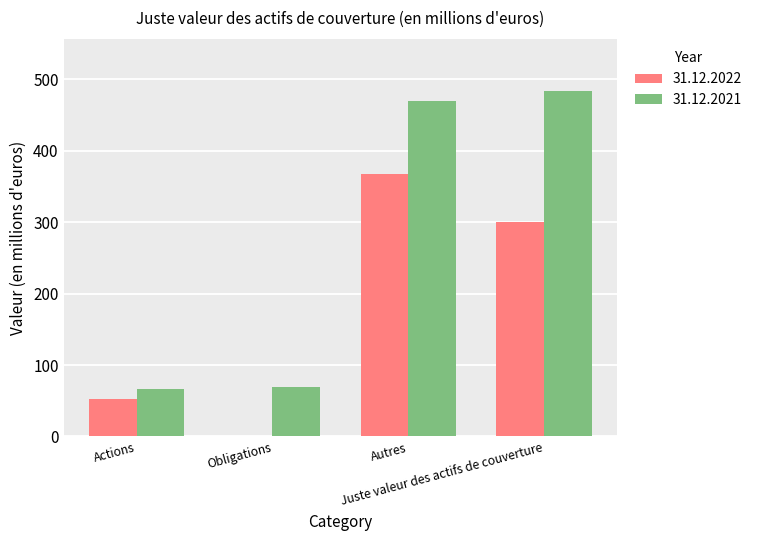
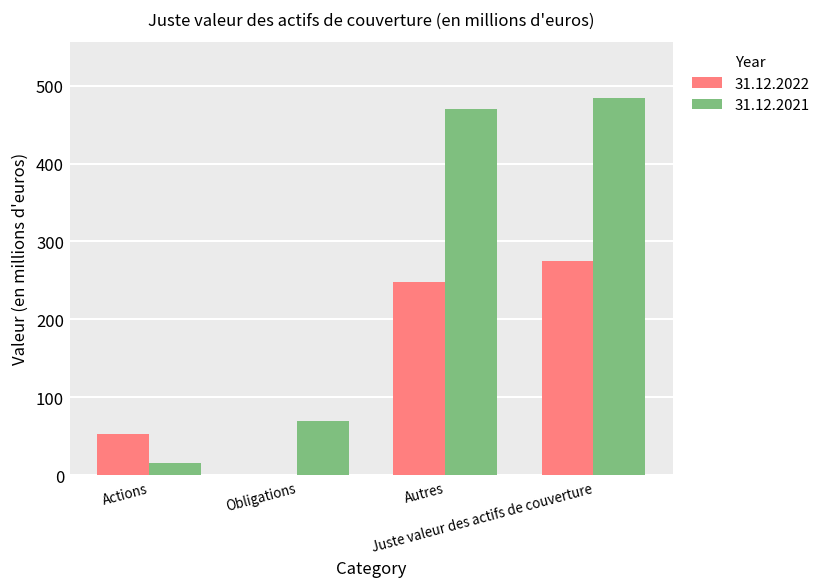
31.12.2021, Actions: 70 -> 20
31.12.2022, Autres: 370 -> 250
31.12.2022, Juste valeur des actifs de couverture: 300 -> 280
